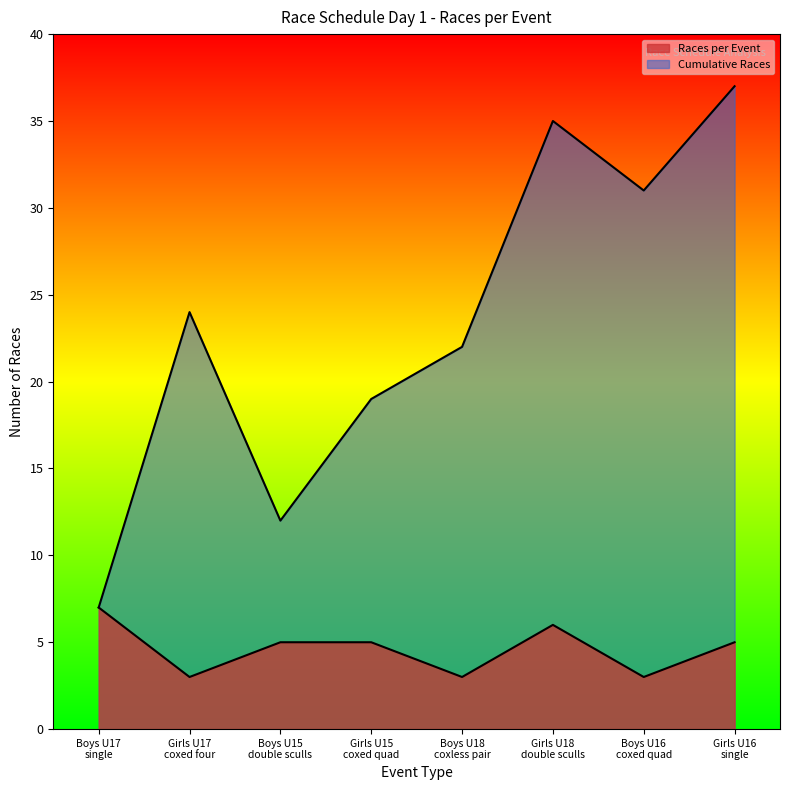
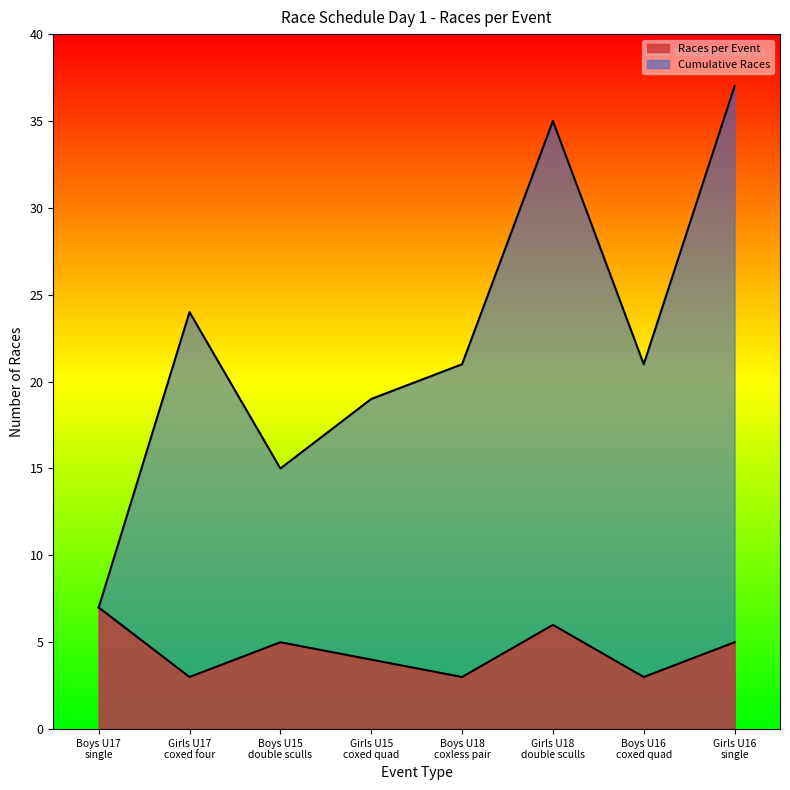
Cumulative Races, Boys U15 double sculls: 12 -> 15
Races per Event, Girls U15 coxed quad: 5 -> 4
Cumulative Races, Boys U18 coxless pair: 22 -> 21
Cumulative Races, Boys U16 coxed quad: 31 -> 21
